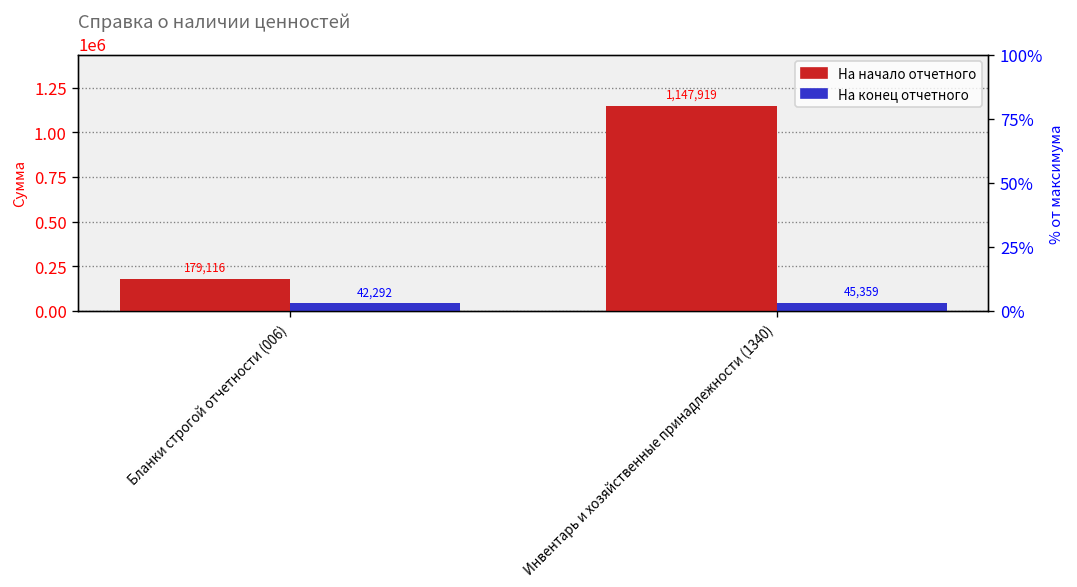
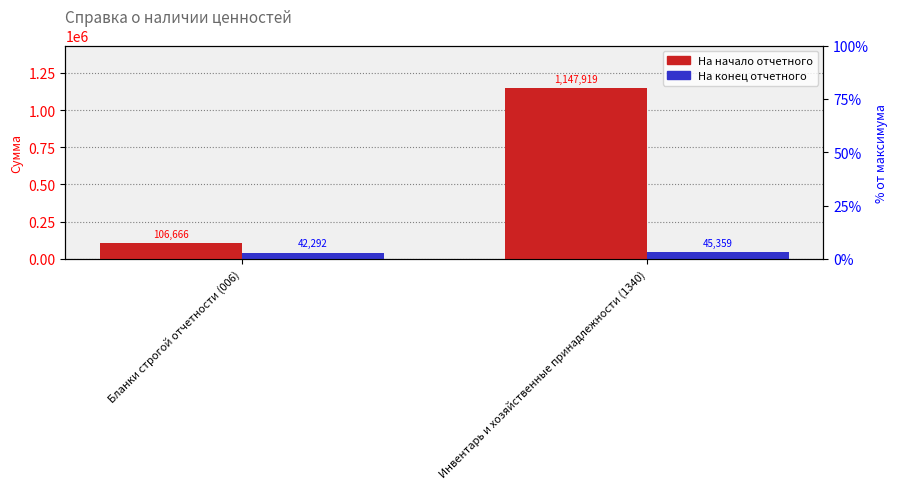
На начало отчетного, Бланки строгой отчетности (006): 179,116 -> 106,666
